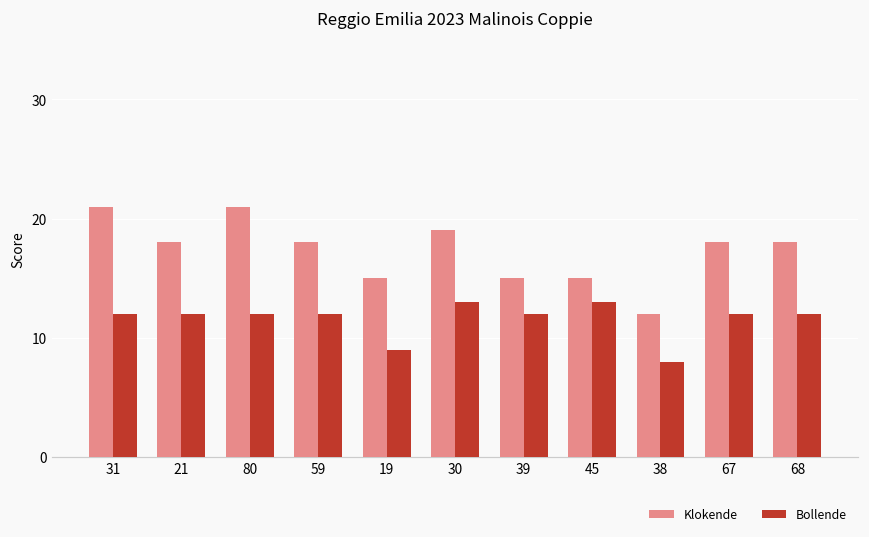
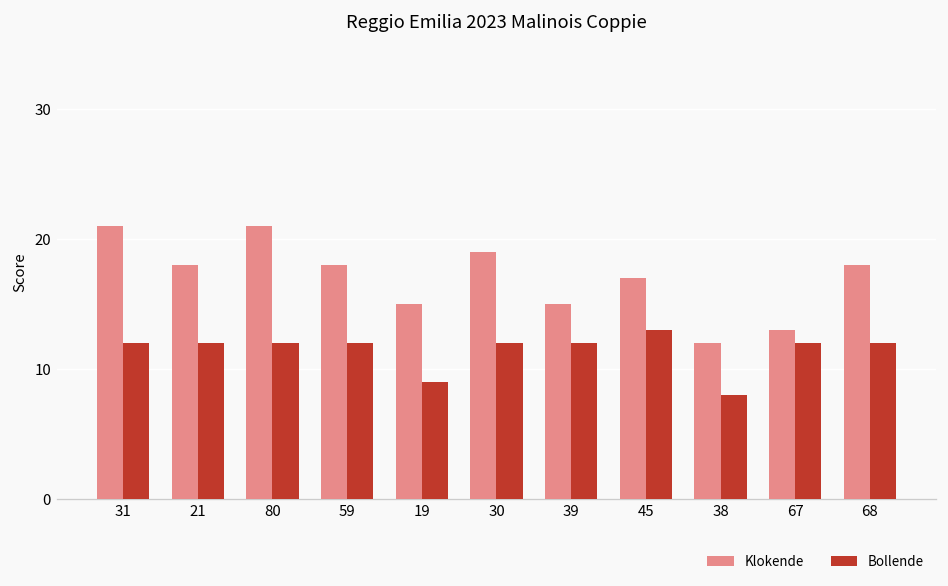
Bollende, 30: 13 -> 12
Klokende, 45: 15 -> 17
Klokende, 67: 18 -> 13
